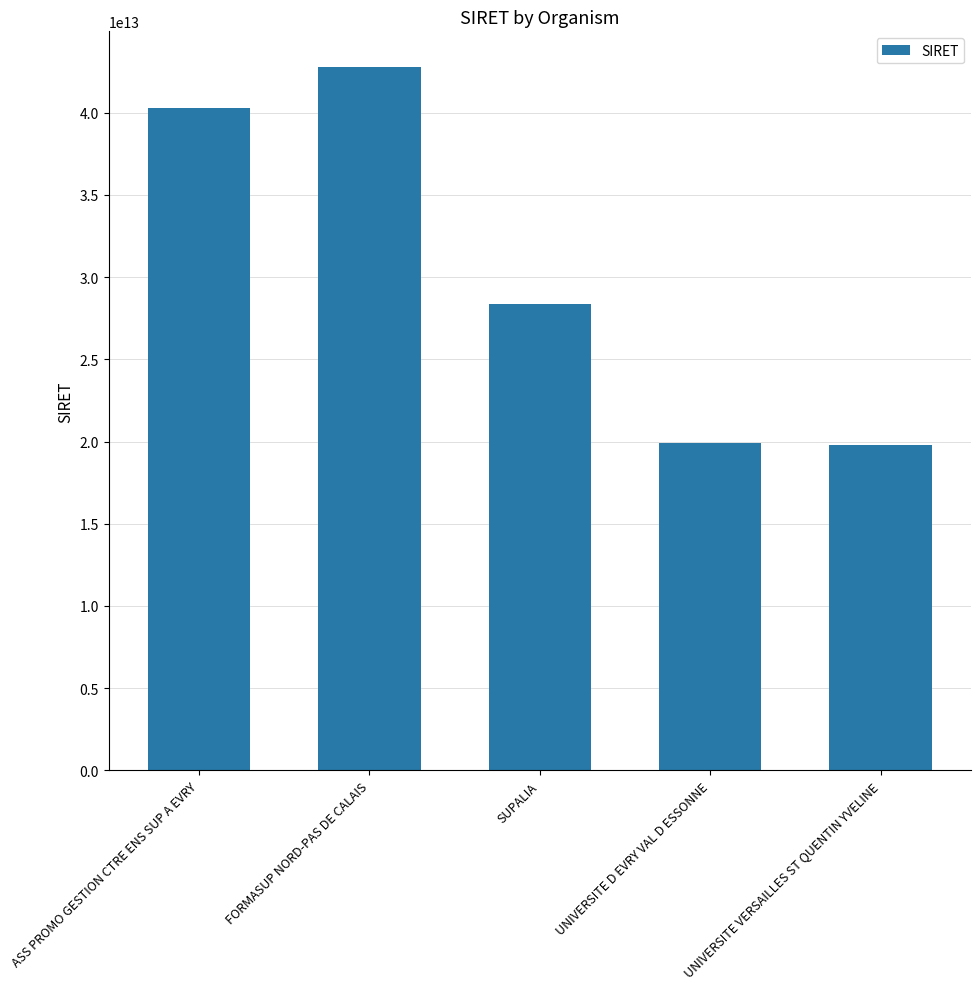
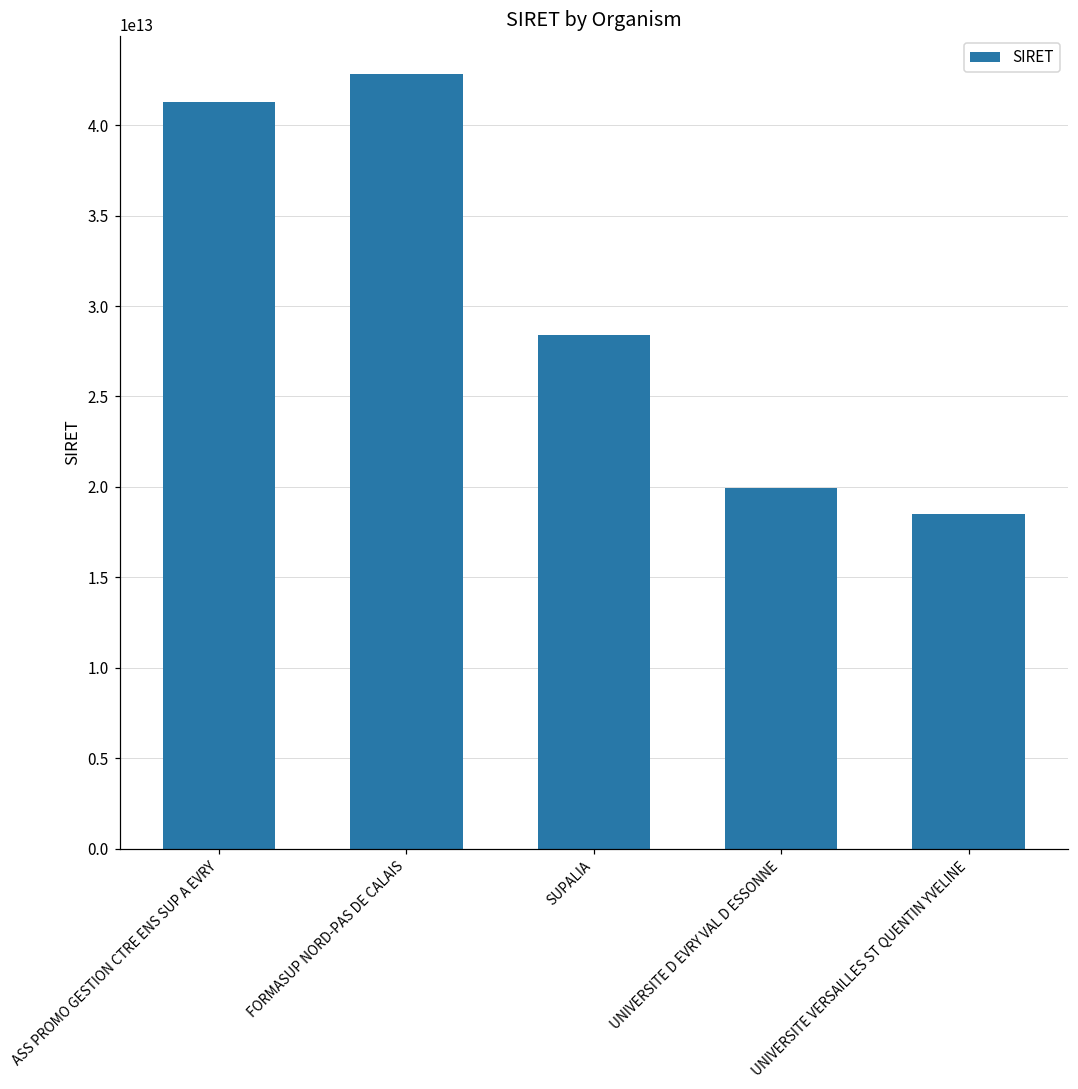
ASS PROMO GESTION CTRE ENS SUP A EVRY: 40300000000000 -> 41300000000000
UNIVERSITE VERSAILLES ST QUENTIN YVELINE: 19800000000000 -> 18500000000000
